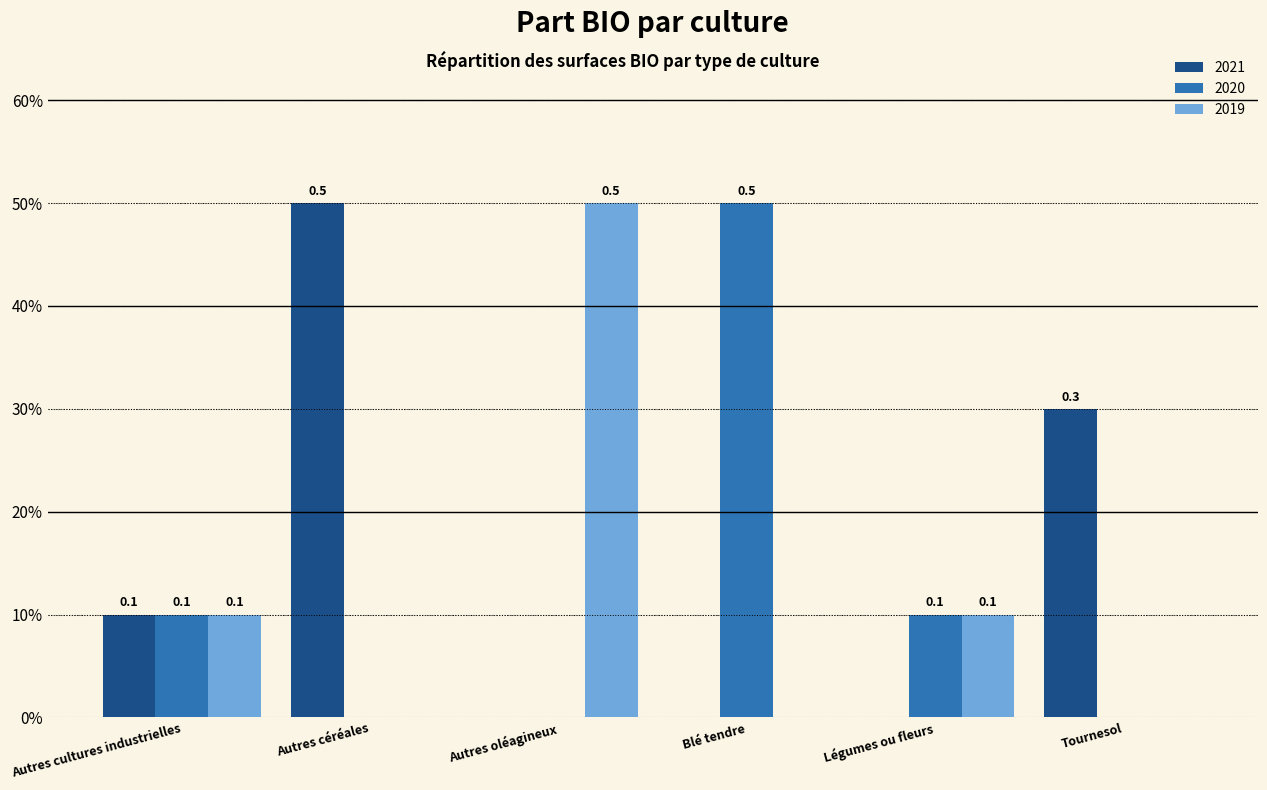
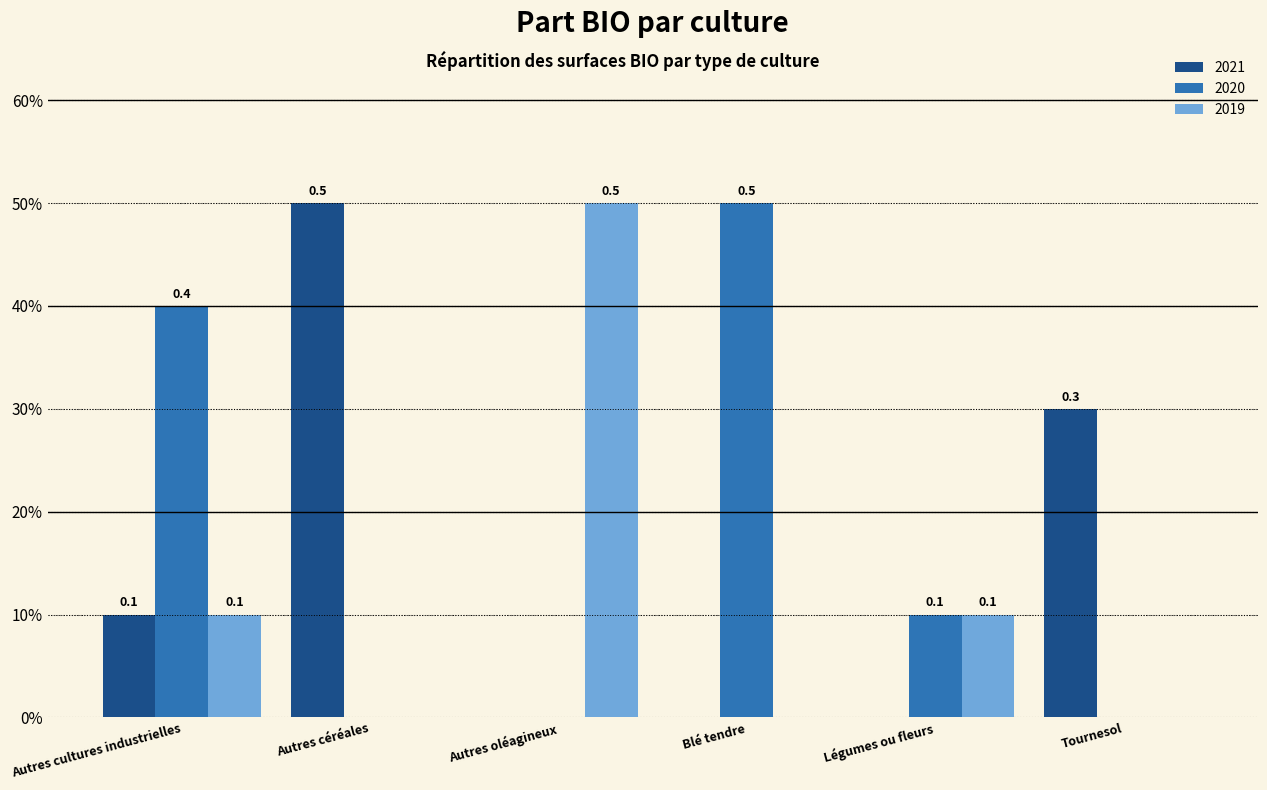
2020, Autres cultures industrielles: 0.1 -> 0.4
